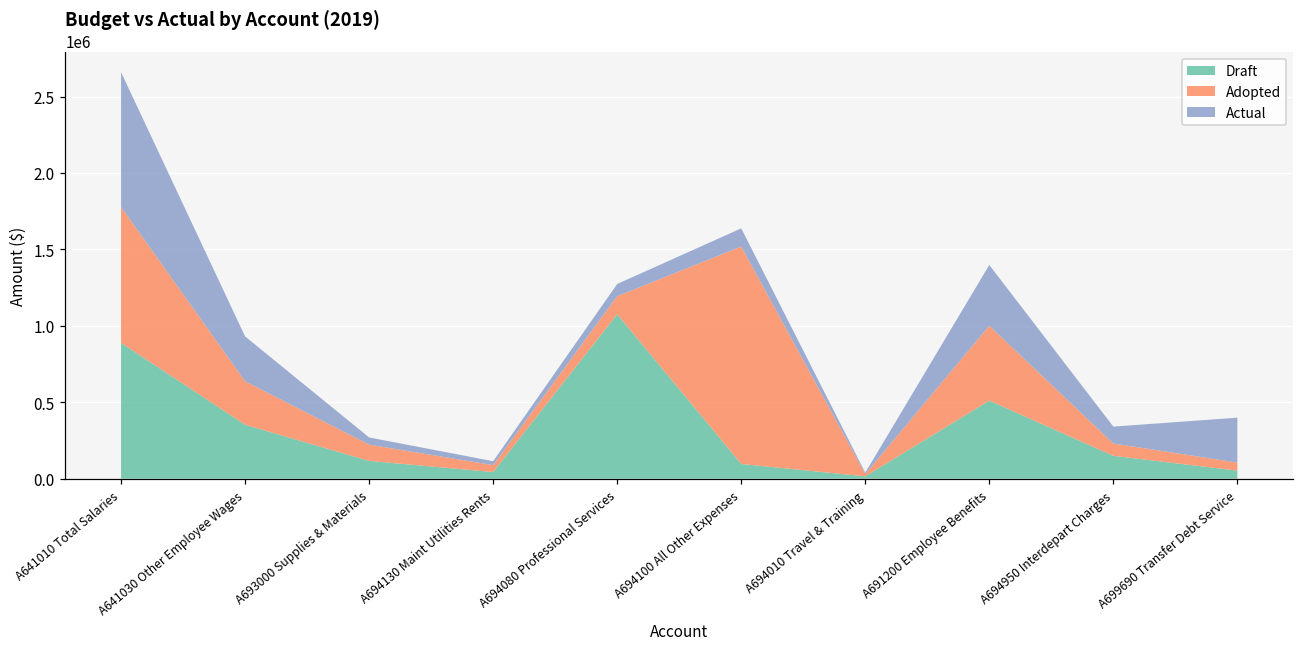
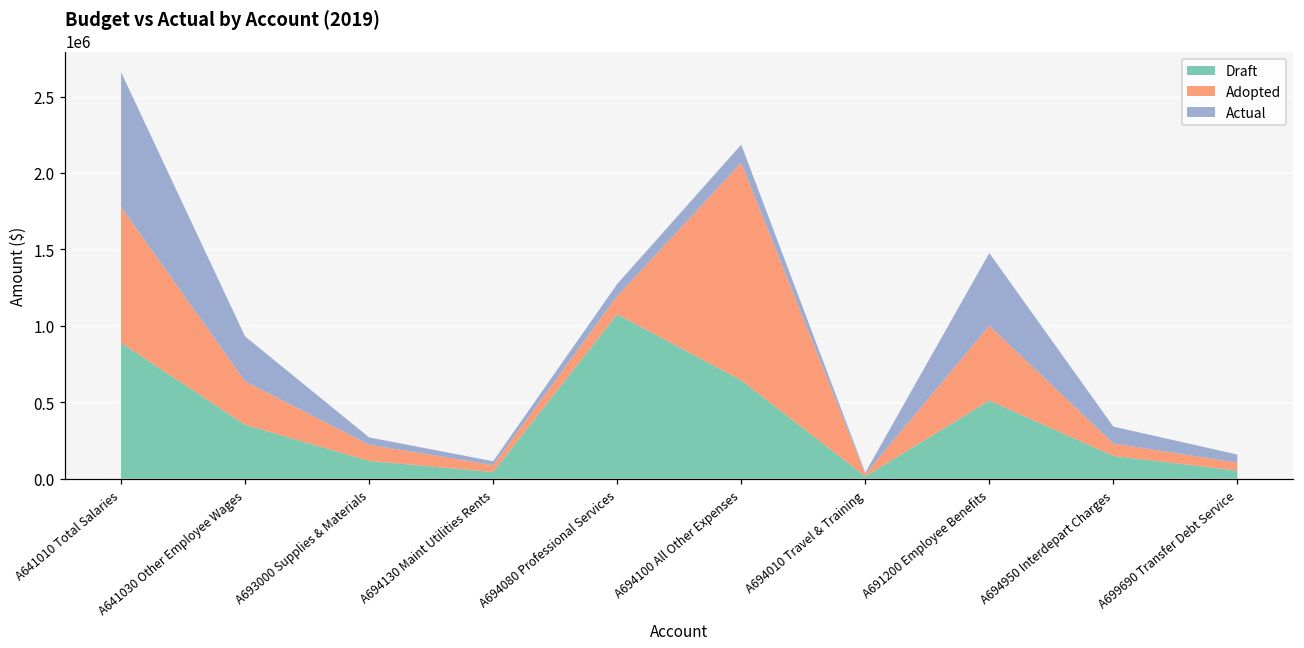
Draft, A694100 All Other Expenses: 100000 -> 640000
Actual, A691200 Employee Benefits: 400000 -> 480000
Actual, A699690 Transfer Debt Service: 290000 -> 50000
